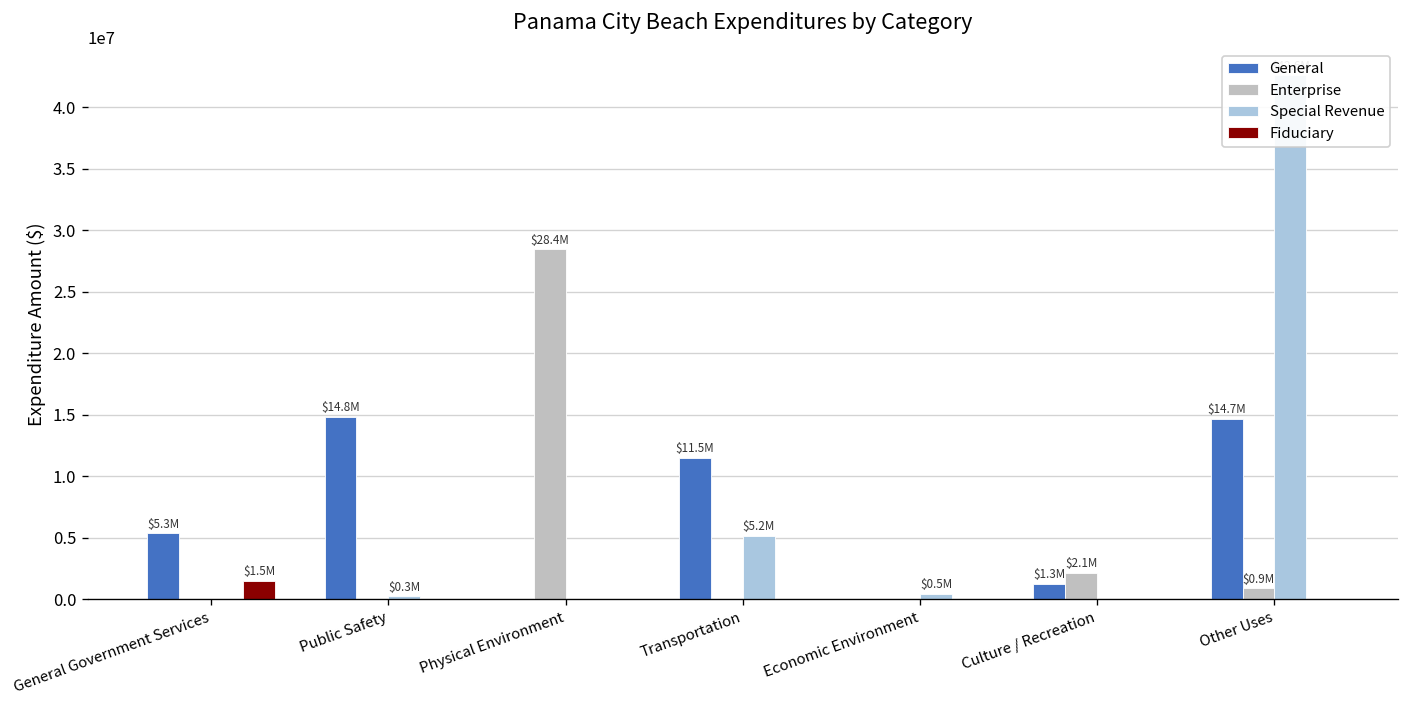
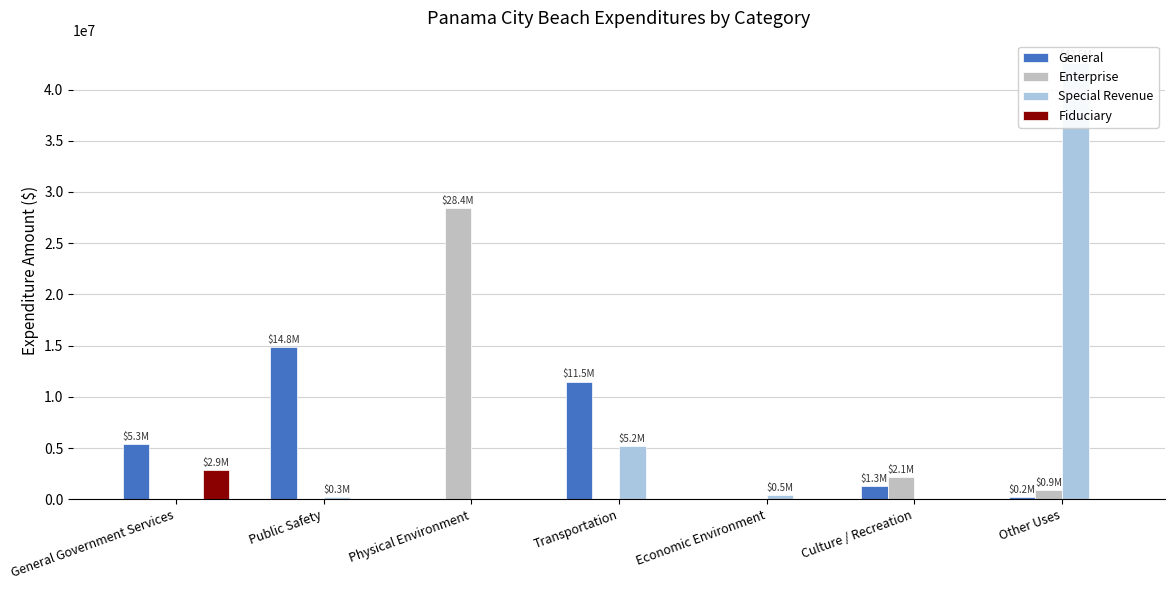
Fiduciary, General Government Services: $1.5M -> $2.9M
General, Other Uses: $14.7M -> $0.2M
